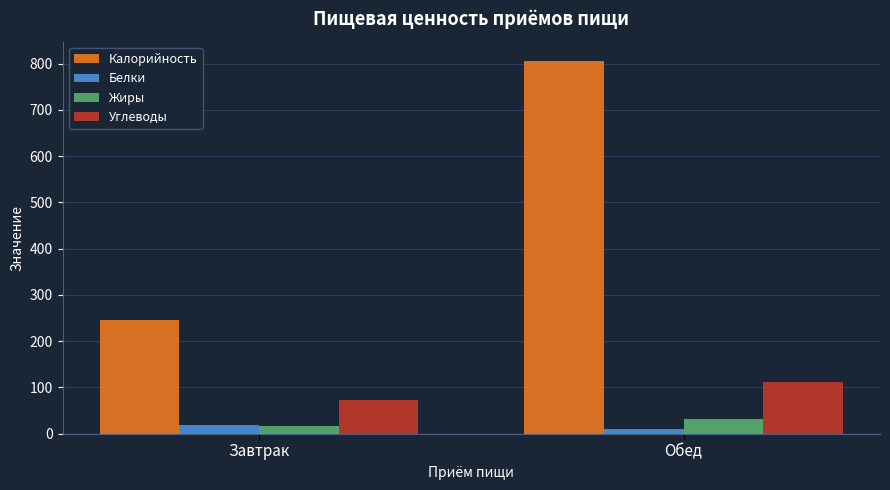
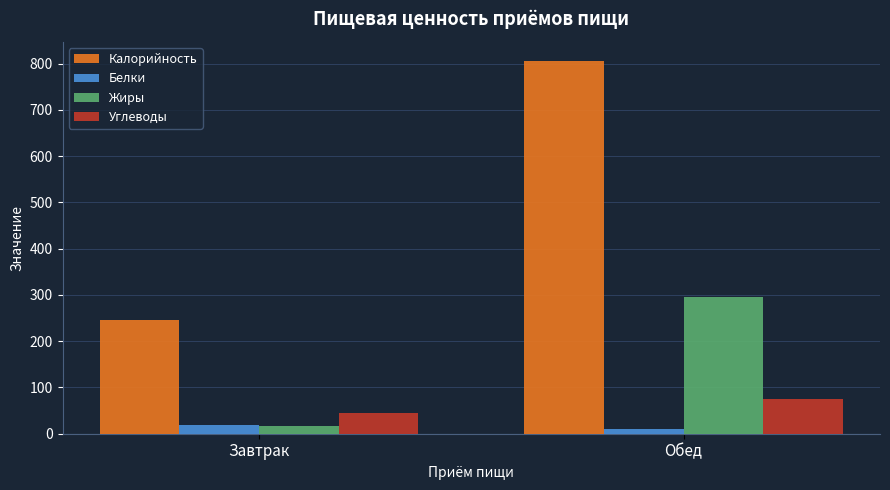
Углеводы, Завтрак: 70 -> 40
Жиры, Обед: 30 -> 290
Углеводы, Обед: 110 -> 80
